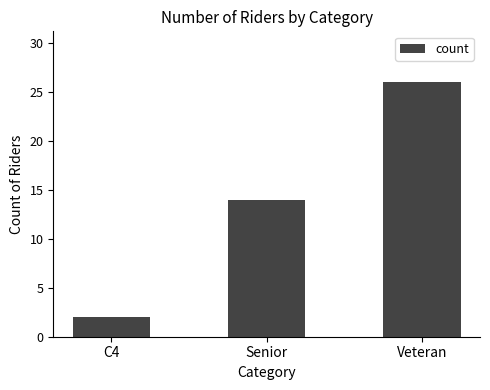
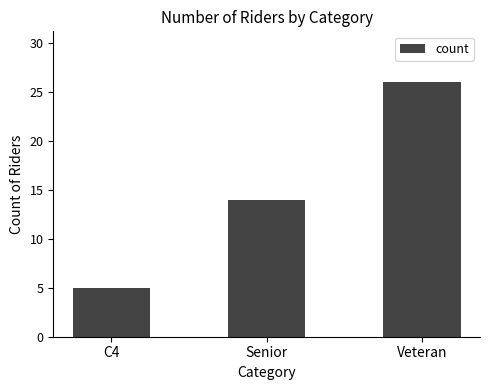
C4: 2 -> 5
